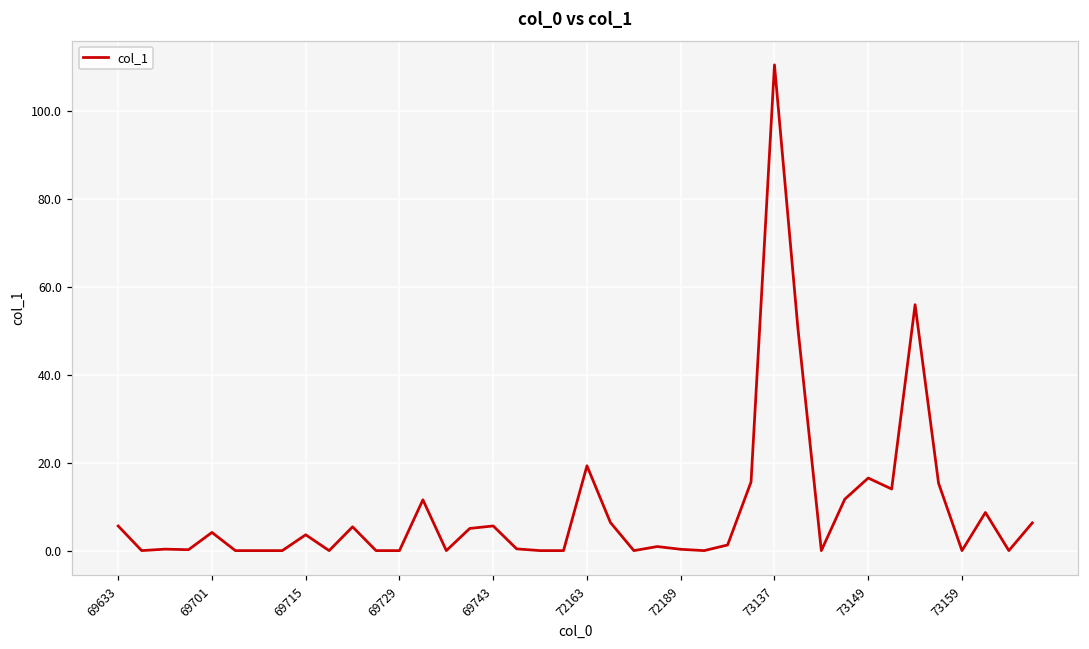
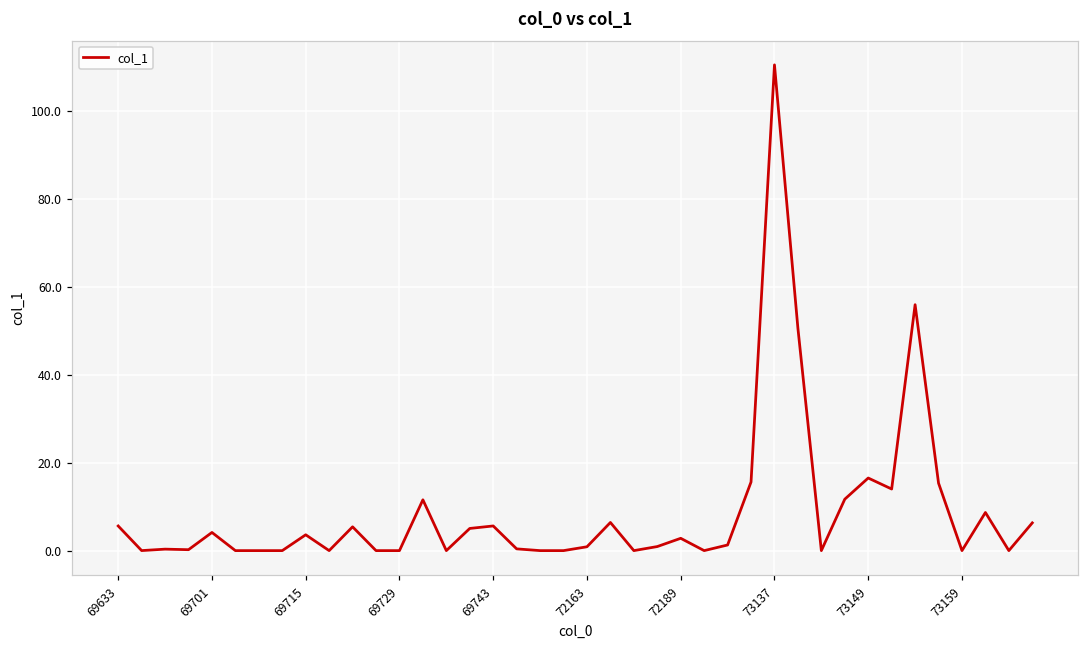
72163: 19 -> 1
72189: 0 -> 3
